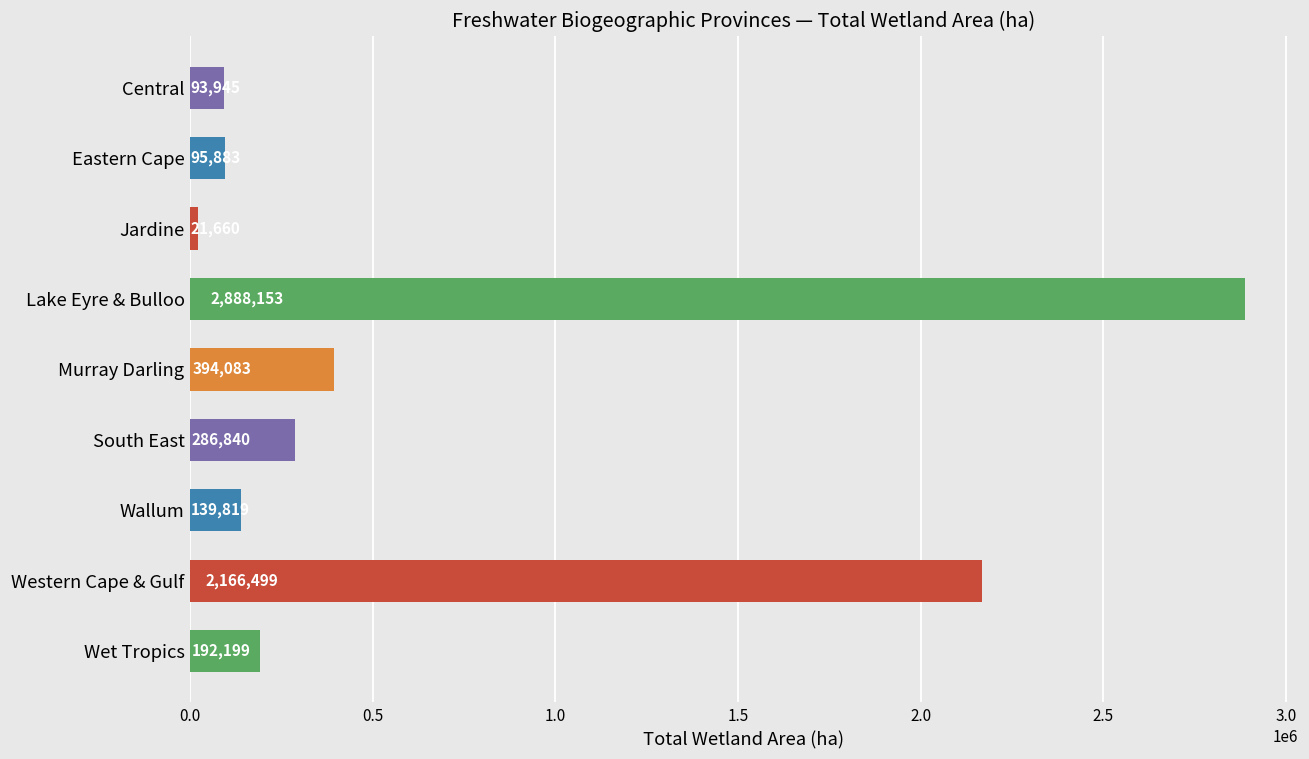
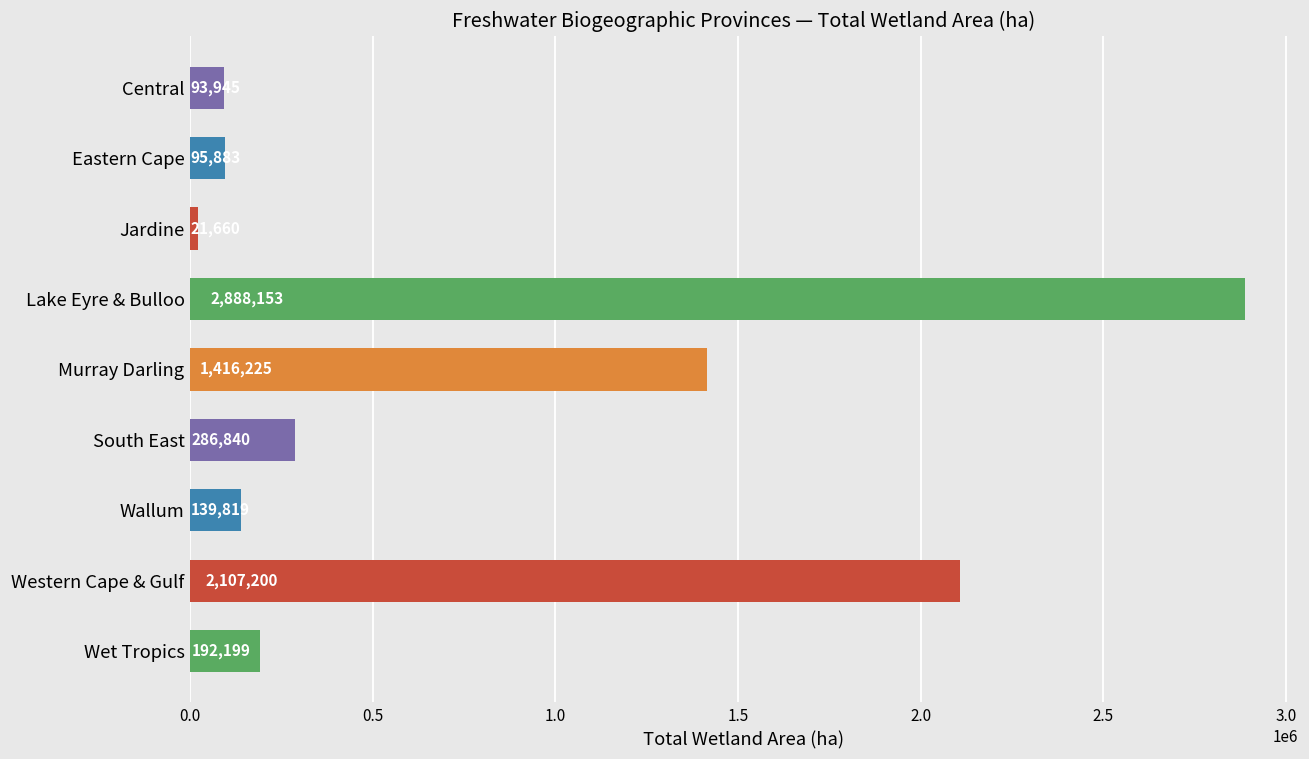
Murray Darling: 394,083 -> 1,416,225
Western Cape & Gulf: 2,166,499 -> 2,107,200
